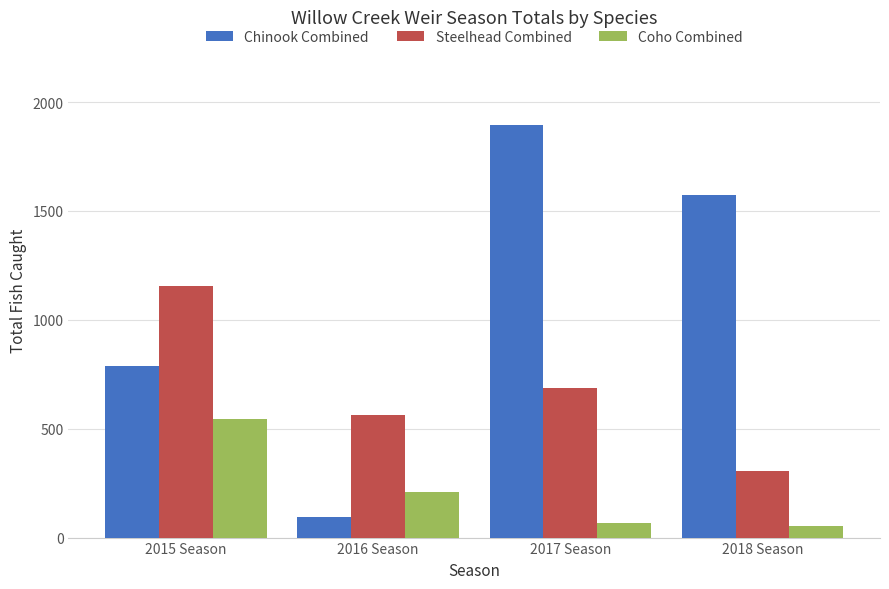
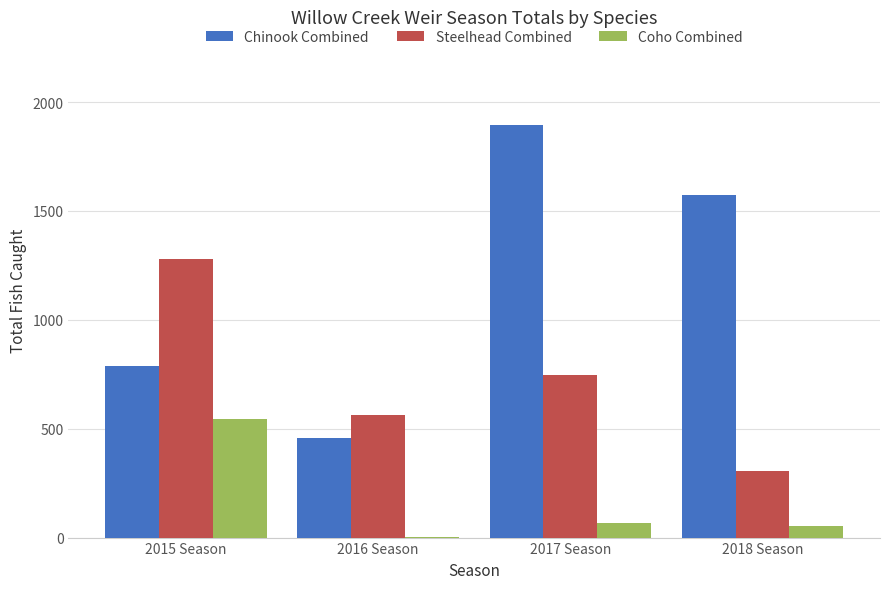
Steelhead Combined, 2015 Season: 1160 -> 1280
Chinook Combined, 2016 Season: 100 -> 460
Coho Combined, 2016 Season: 210 -> 0
Steelhead Combined, 2017 Season: 690 -> 750
